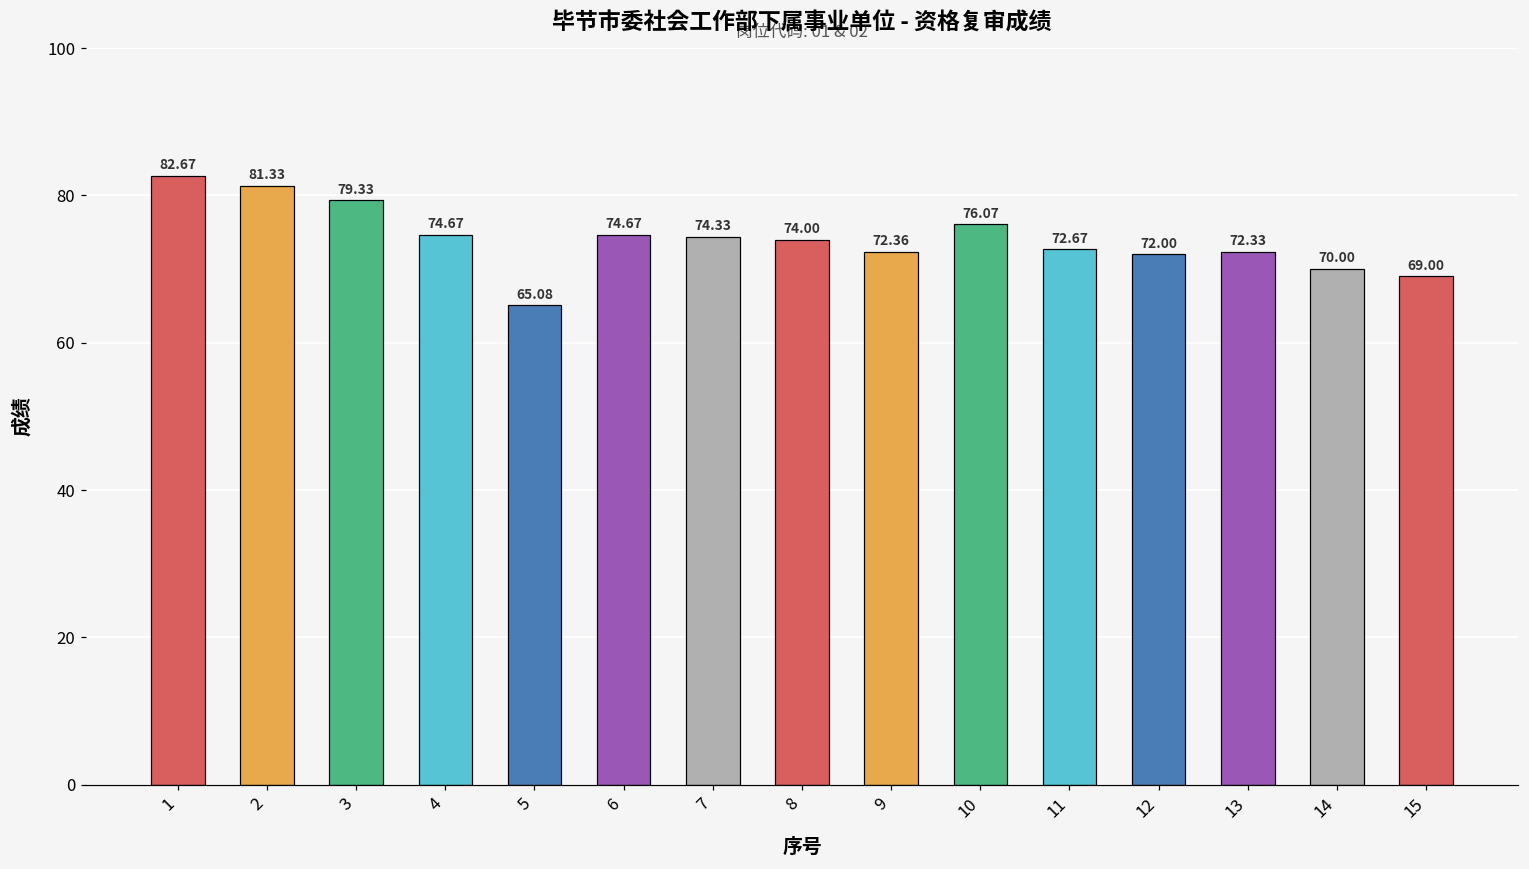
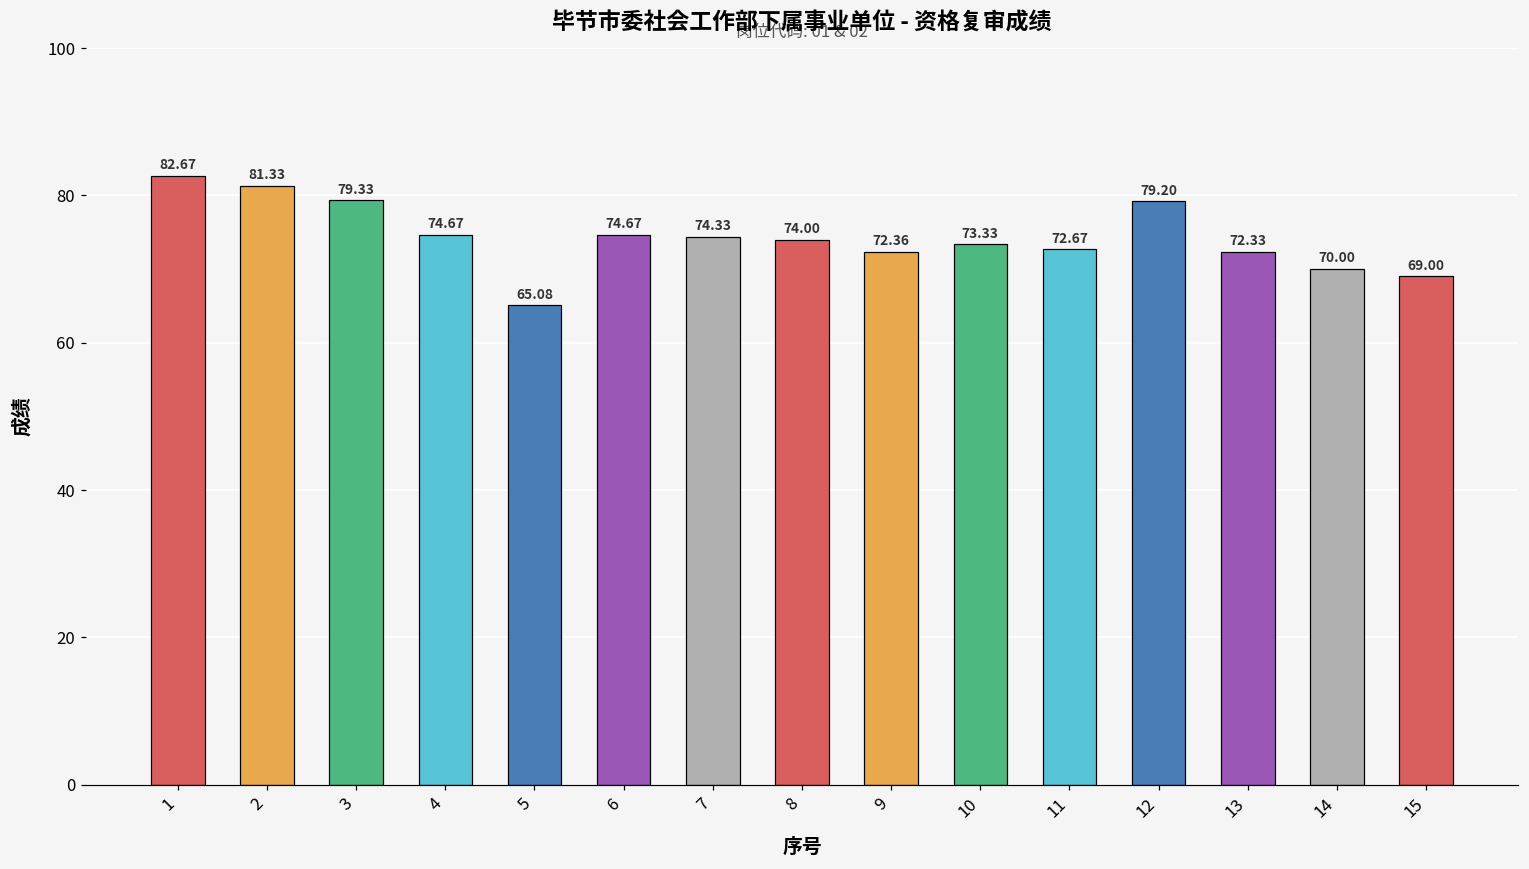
10: 76.07 -> 73.33
12: 72.00 -> 79.20
